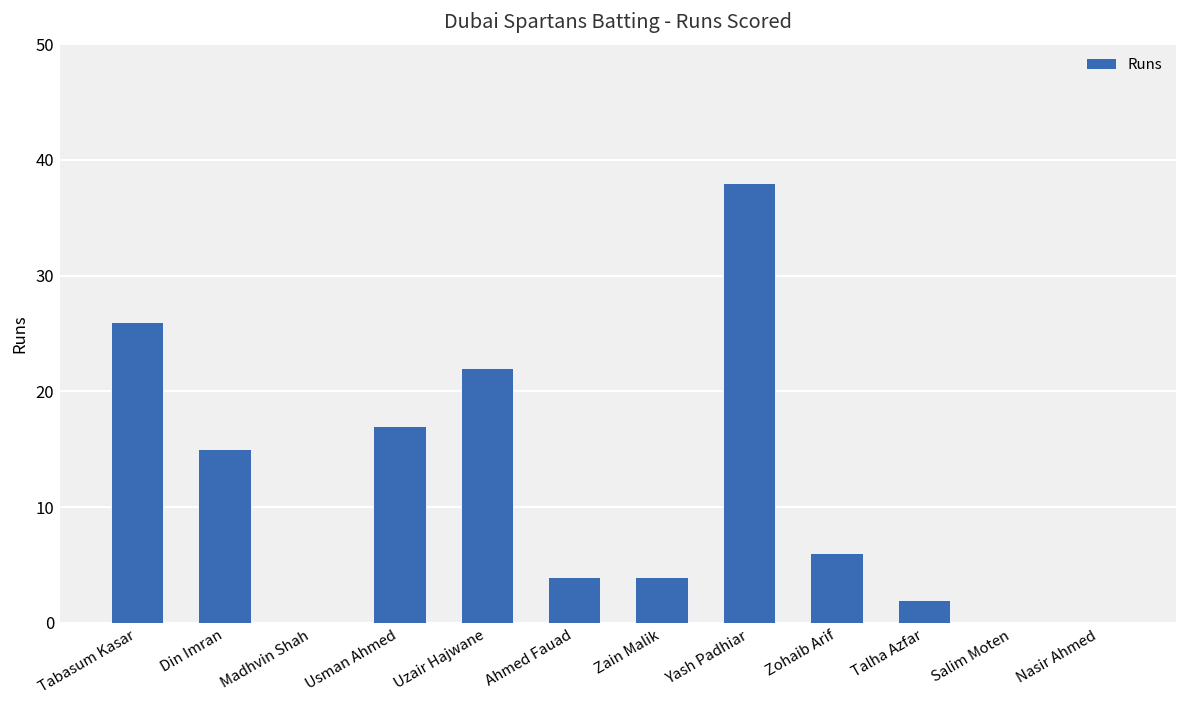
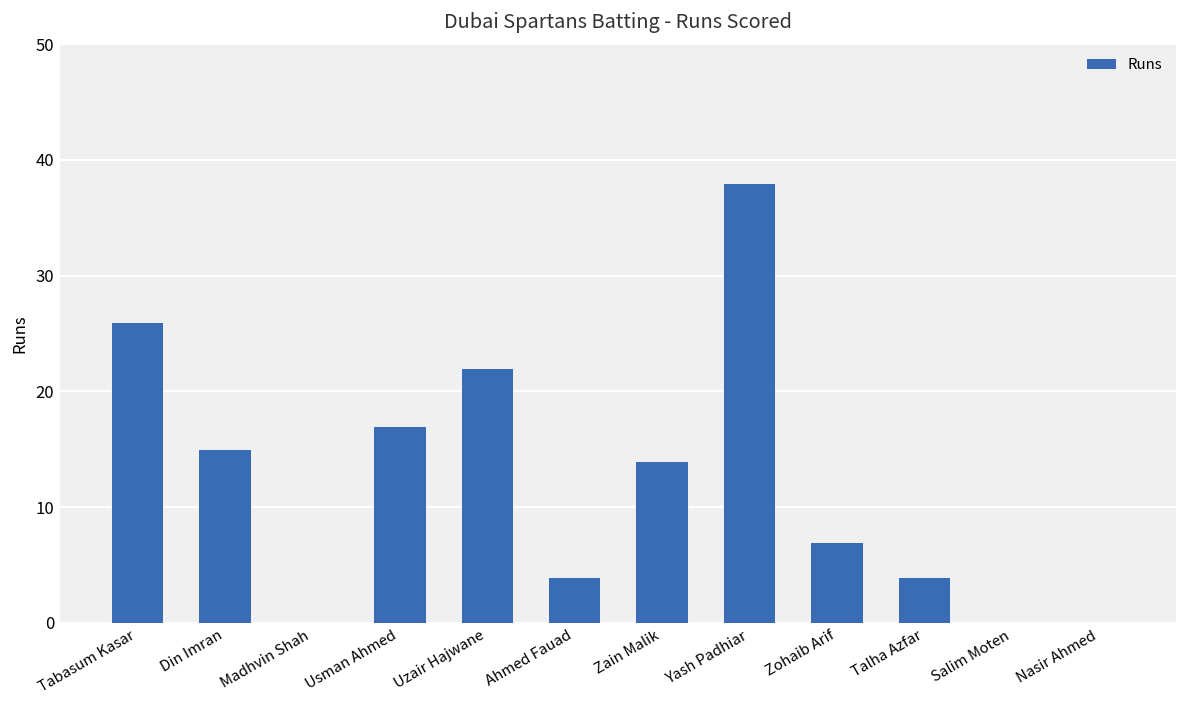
Zain Malik: 4 -> 14
Zohaib Arif: 6 -> 7
Talha Azfar: 2 -> 4
